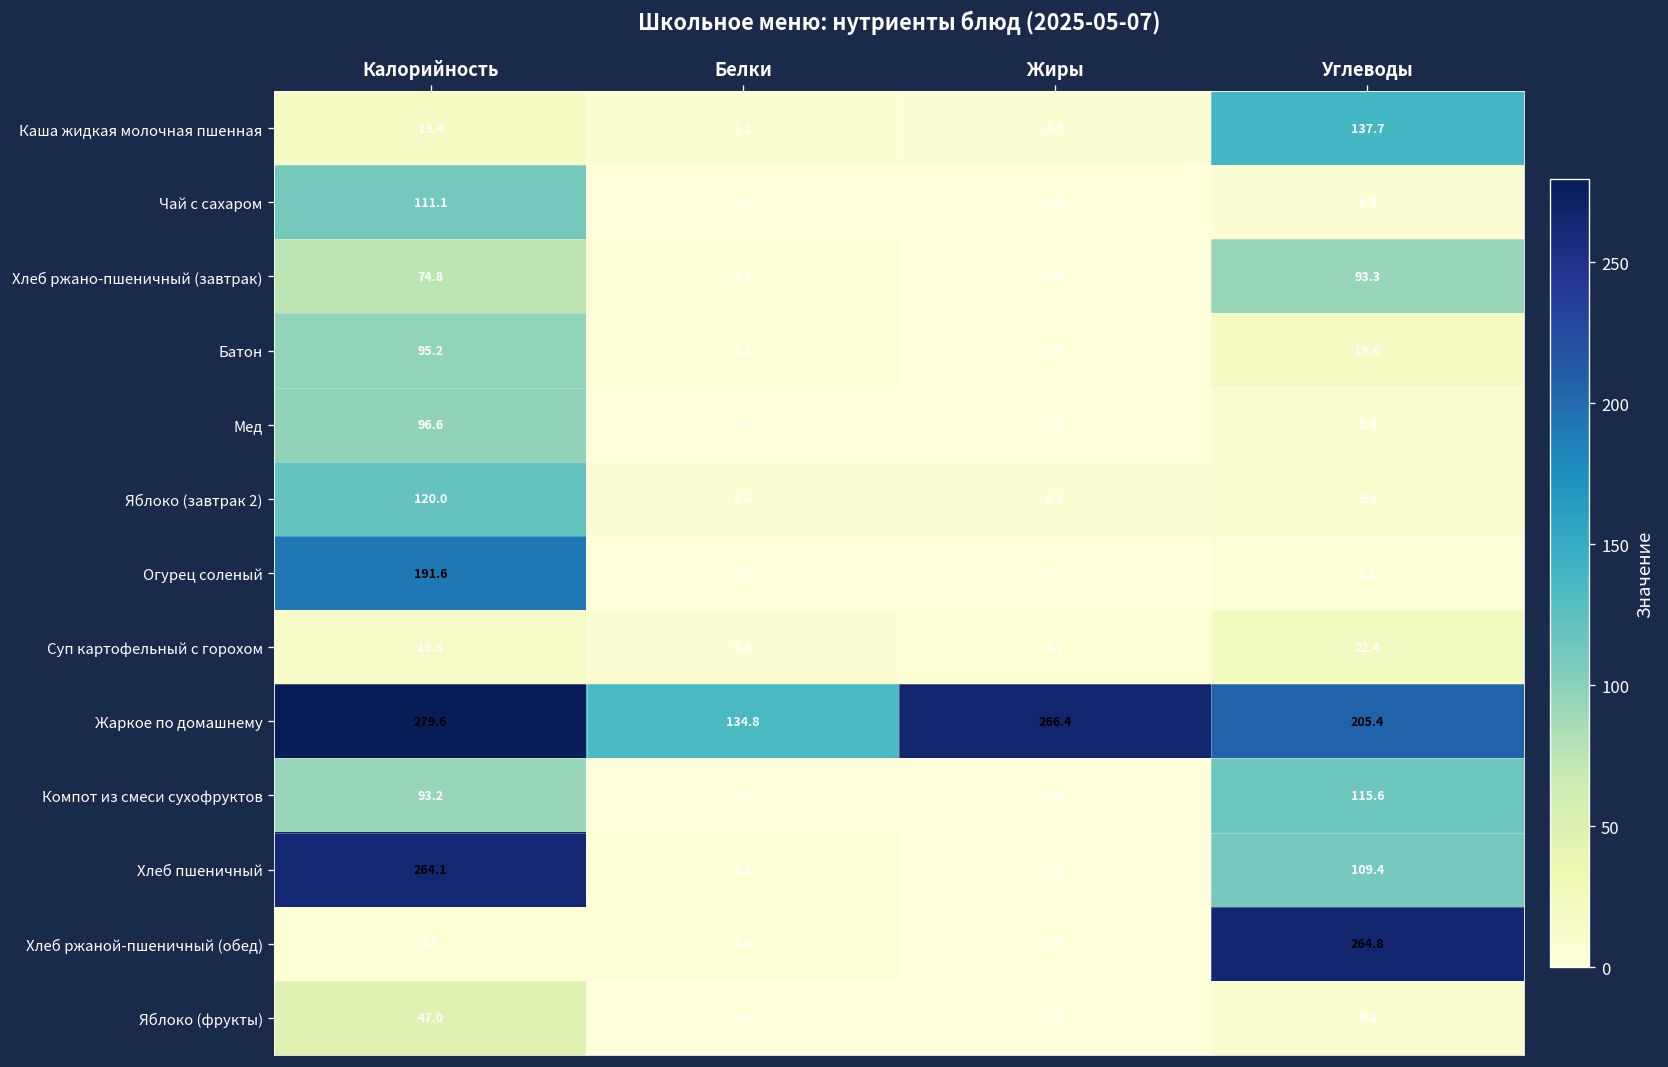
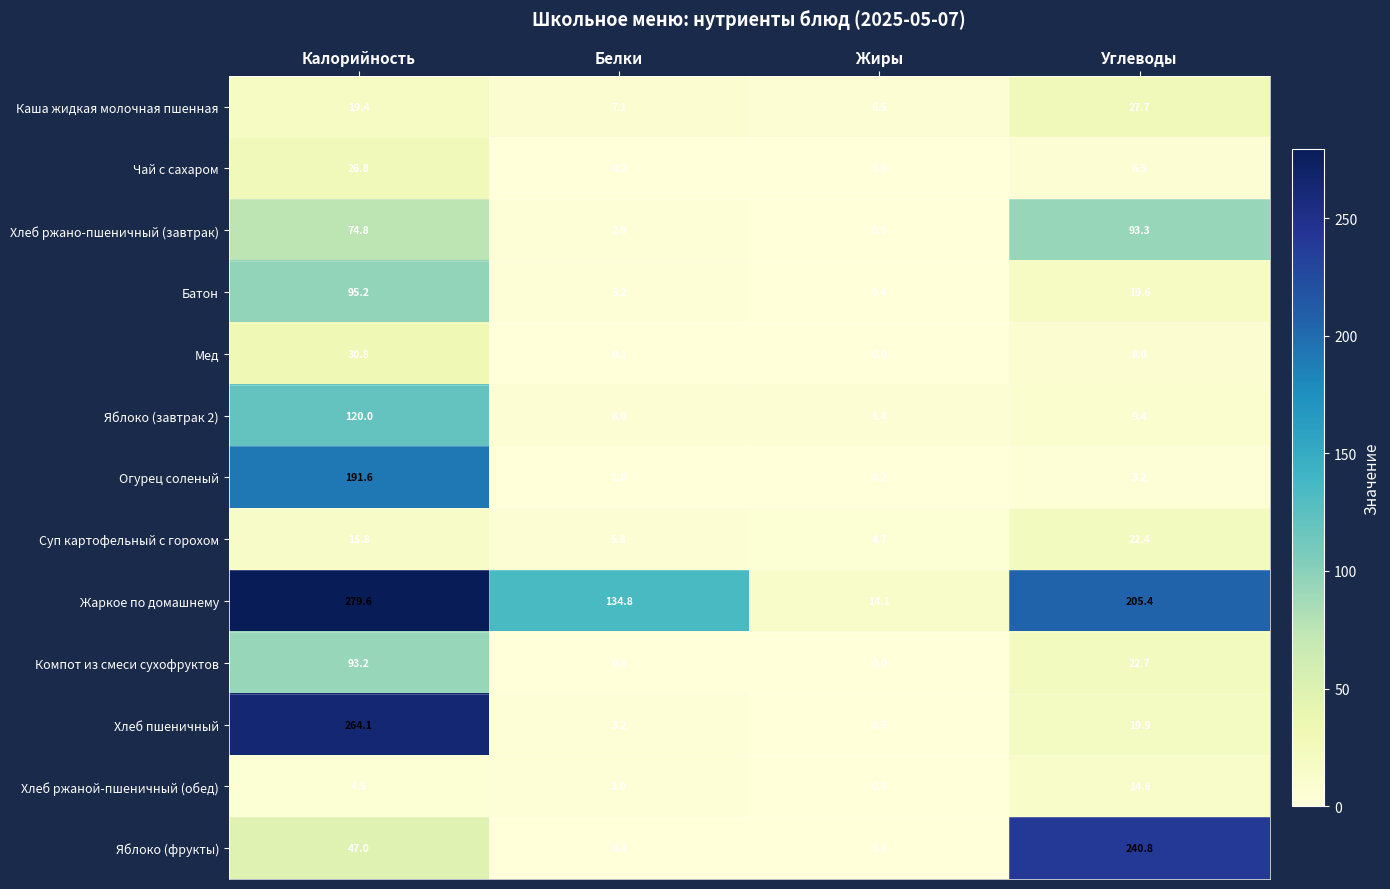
Каша жидкая молочная пшенная, Углеводы: 137.7 -> 27.7
Чай с сахаром, Калорийность: 111.1 -> 26.8
Мед, Калорийность: 96.6 -> 30.8
Жаркое по домашнему, Жиры: 266.4 -> 14.1
Компот из смеси сухофруктов, Углеводы: 115.6 -> 22.7
Хлеб пшеничный, Углеводы: 109.4 -> 19.9
Хлеб ржаной-пшеничный (обед), Углеводы: 264.8 -> 14.6
Яблоко (фрукты), Углеводы: 9.8 -> 240.8
